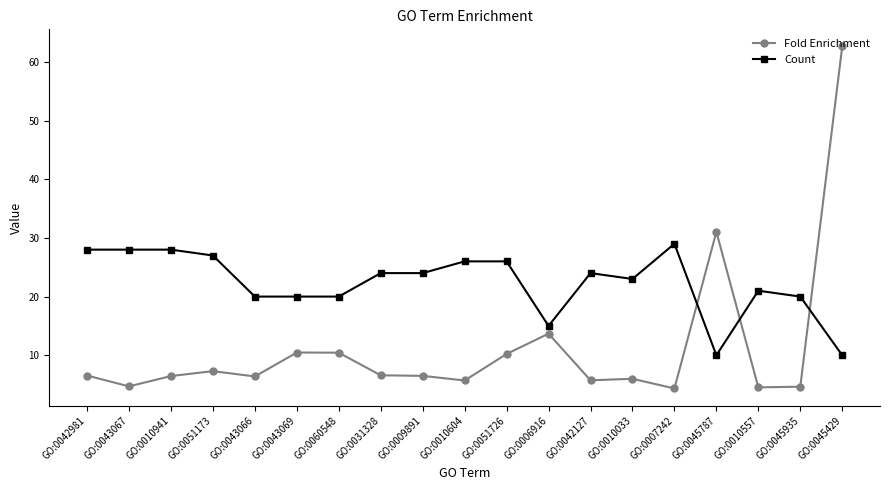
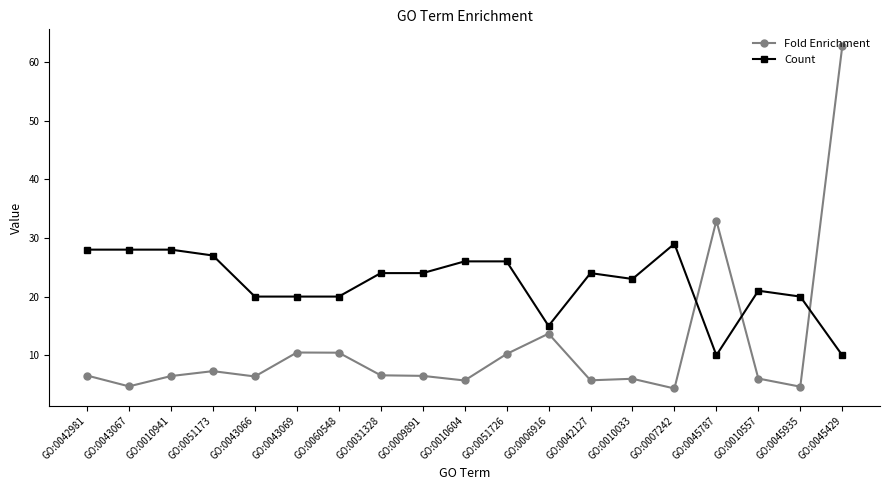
Fold Enrichment, GO:0045787: 31 -> 33
Fold Enrichment, GO:0010557: 5 -> 6
